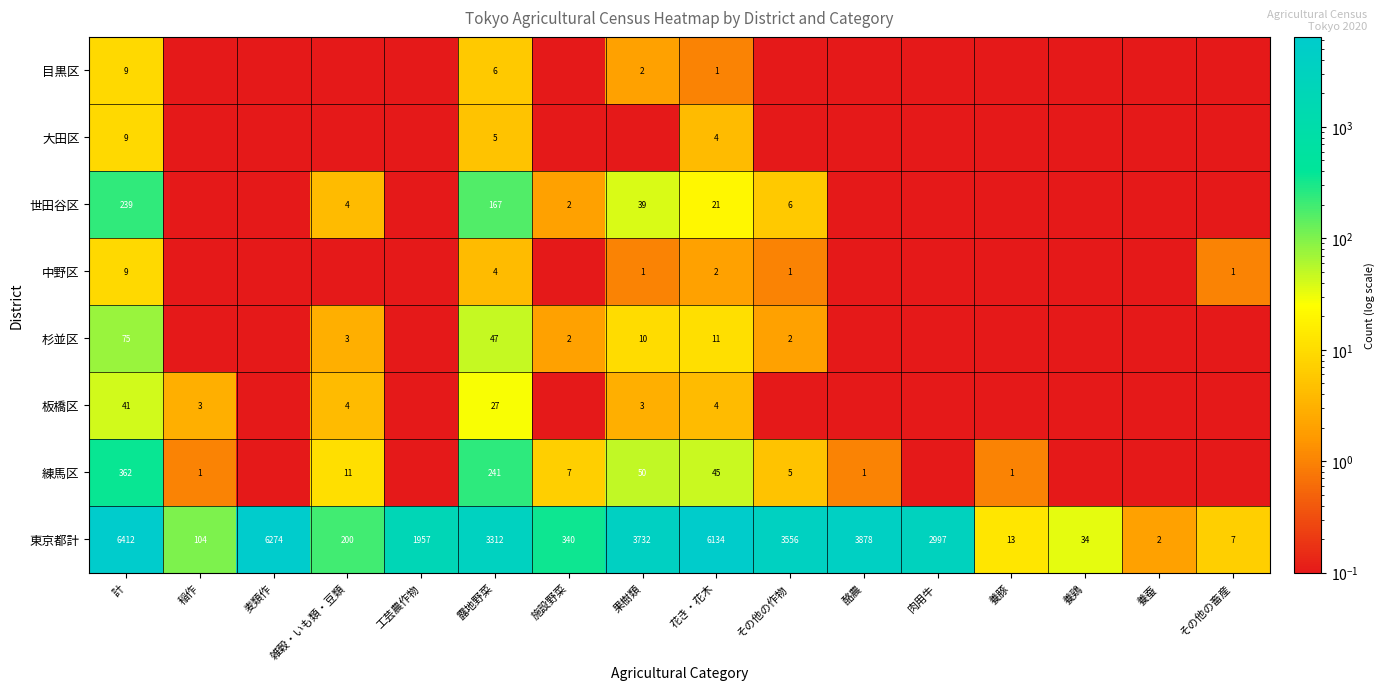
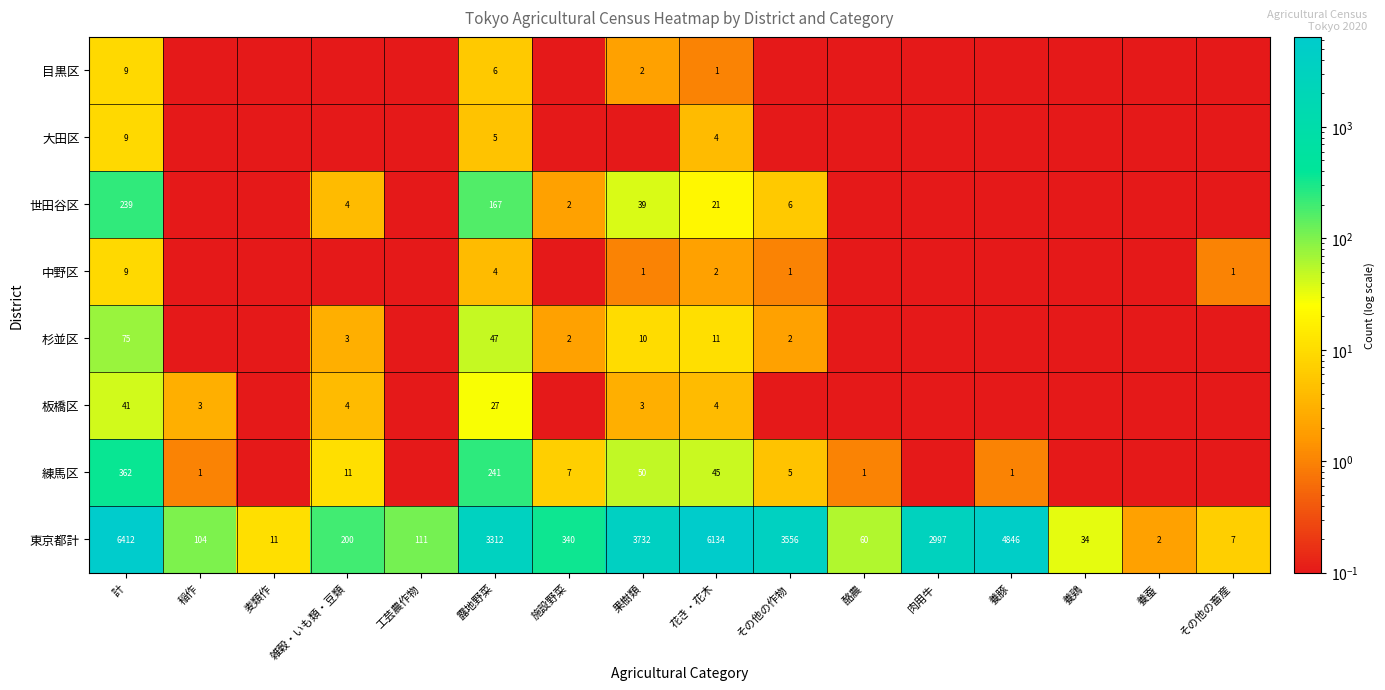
東京都計, 麦類作: 6274 -> 11
東京都計, 工芸農作物: 1957 -> 111
東京都計, 酪農: 3878 -> 60
東京都計, 養豚: 13 -> 4846
